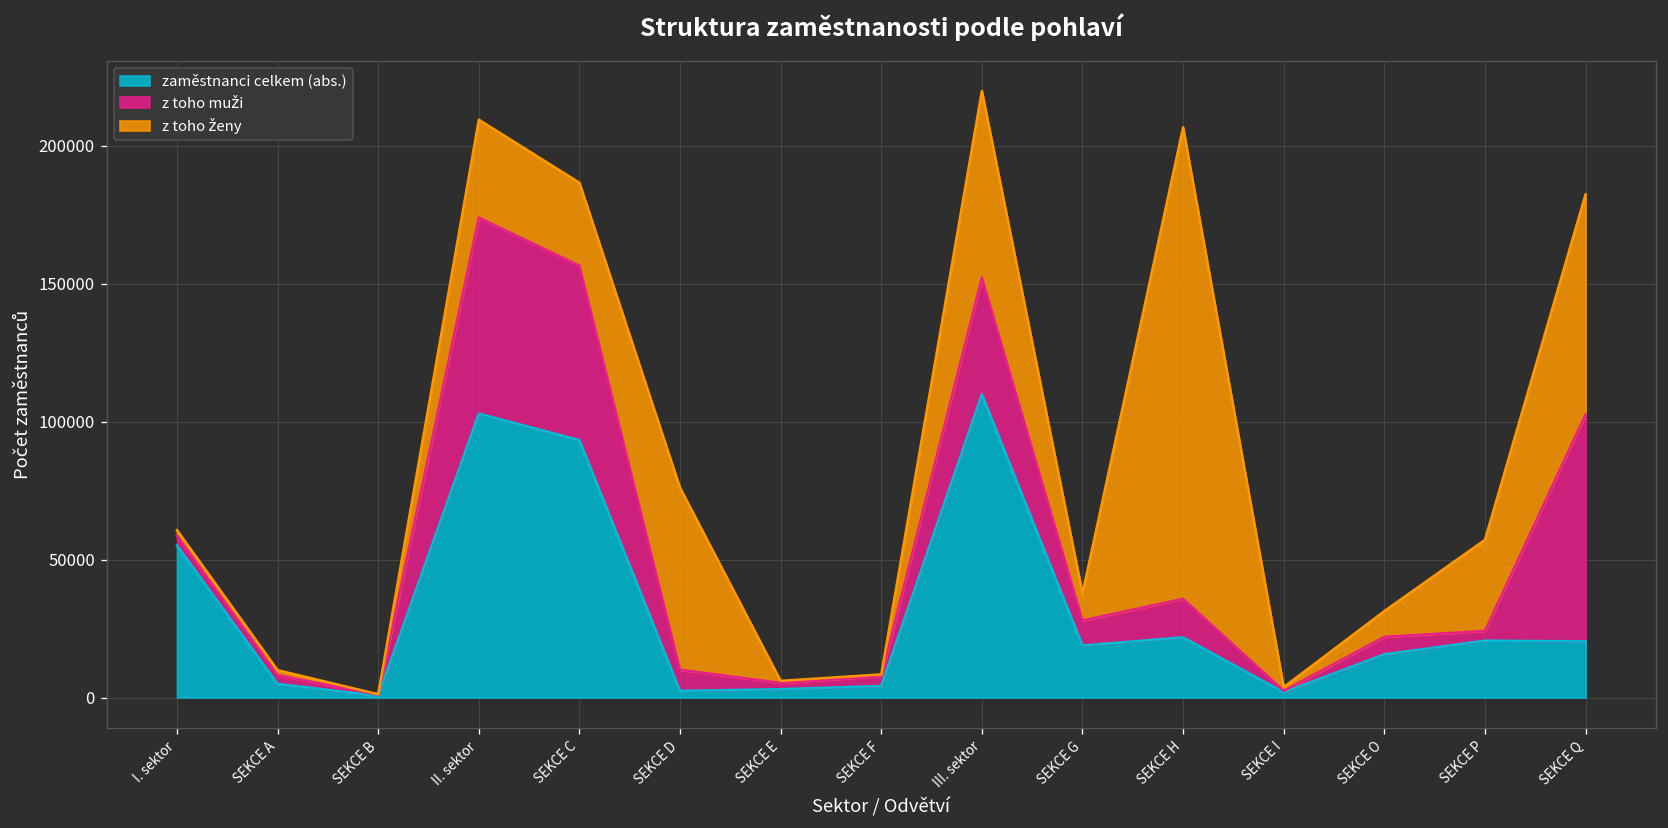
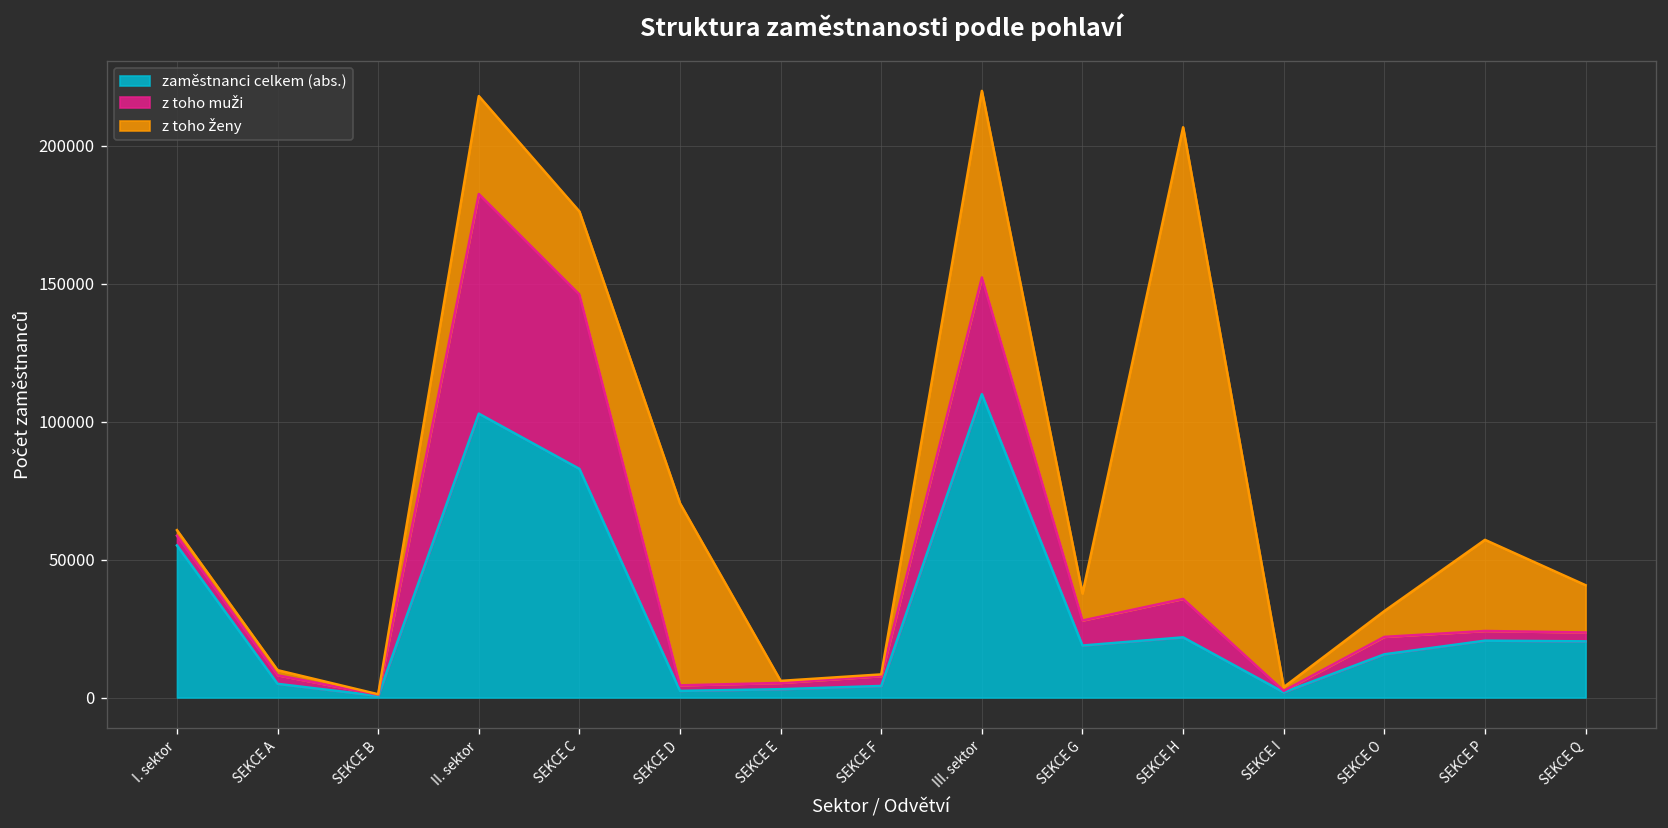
z toho muži, II. sektor: 71000 -> 80000
zaměstnanci celkem (abs.), SEKCE C: 93000 -> 83000
z toho muži, SEKCE D: 8000 -> 2000
z toho muži, SEKCE Q: 82000 -> 3000
z toho ženy, SEKCE Q: 80000 -> 17000
